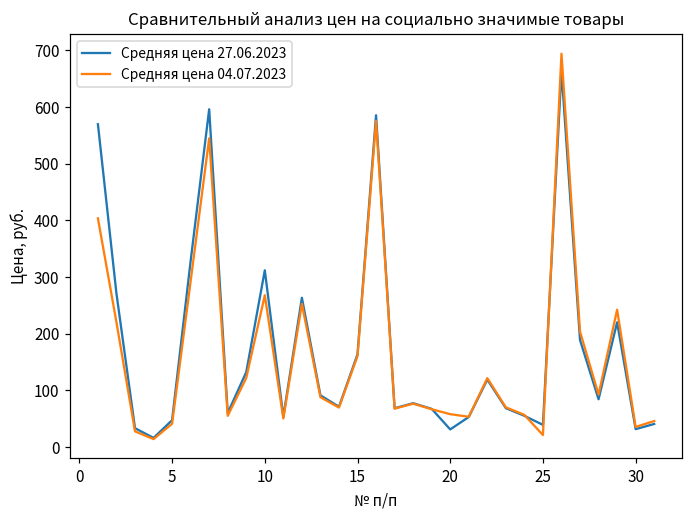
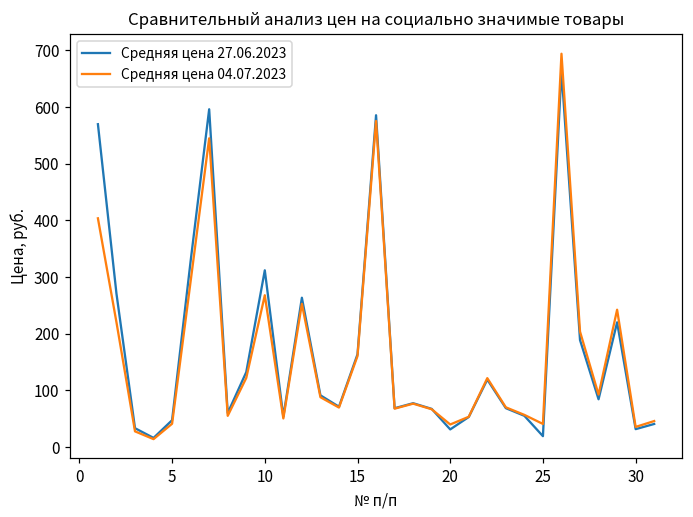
Средняя цена 04.07.2023, 20: 60 -> 40
Средняя цена 27.06.2023, 25: 40 -> 20
Средняя цена 04.07.2023, 25: 20 -> 40
